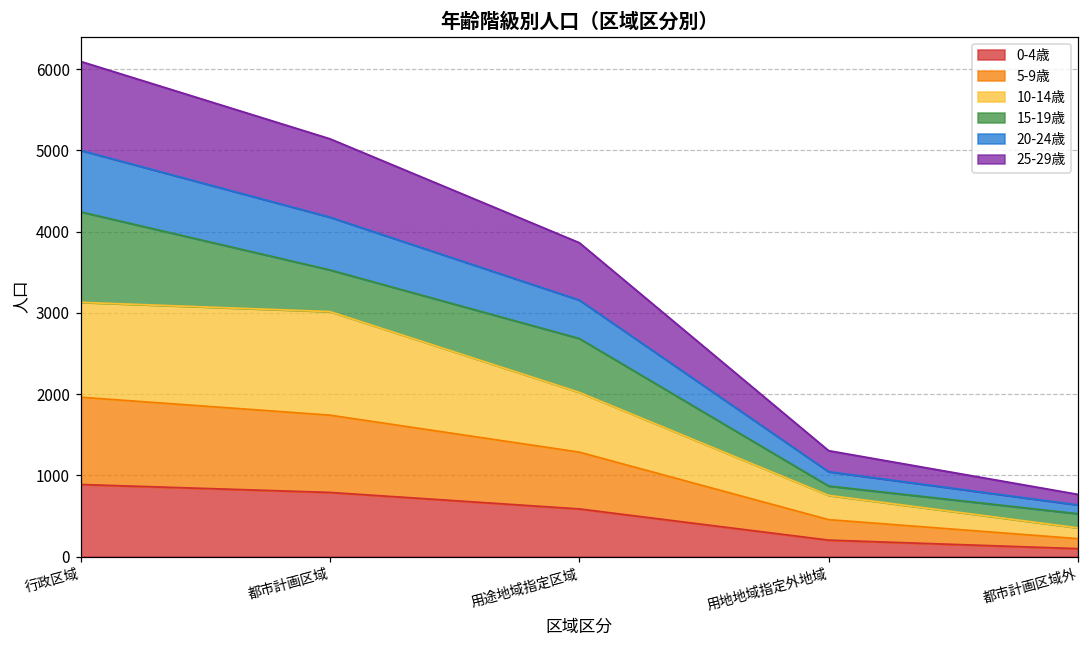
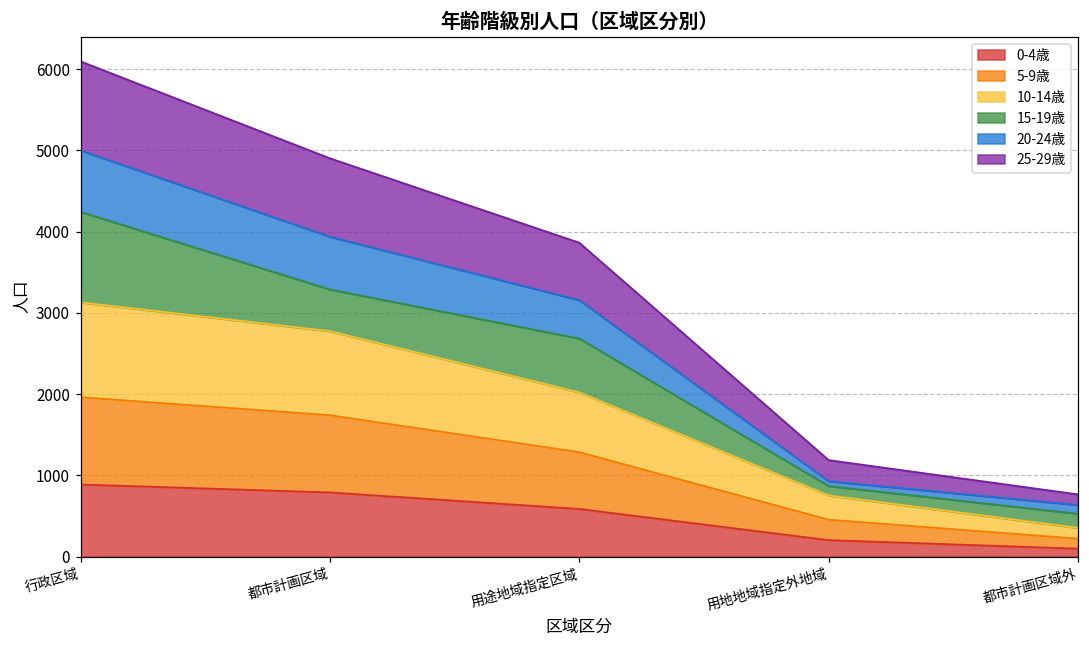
10-14歳, 都市計画区域: 1300 -> 1000
20-24歳, 用地地域指定外地域: 200 -> 100
